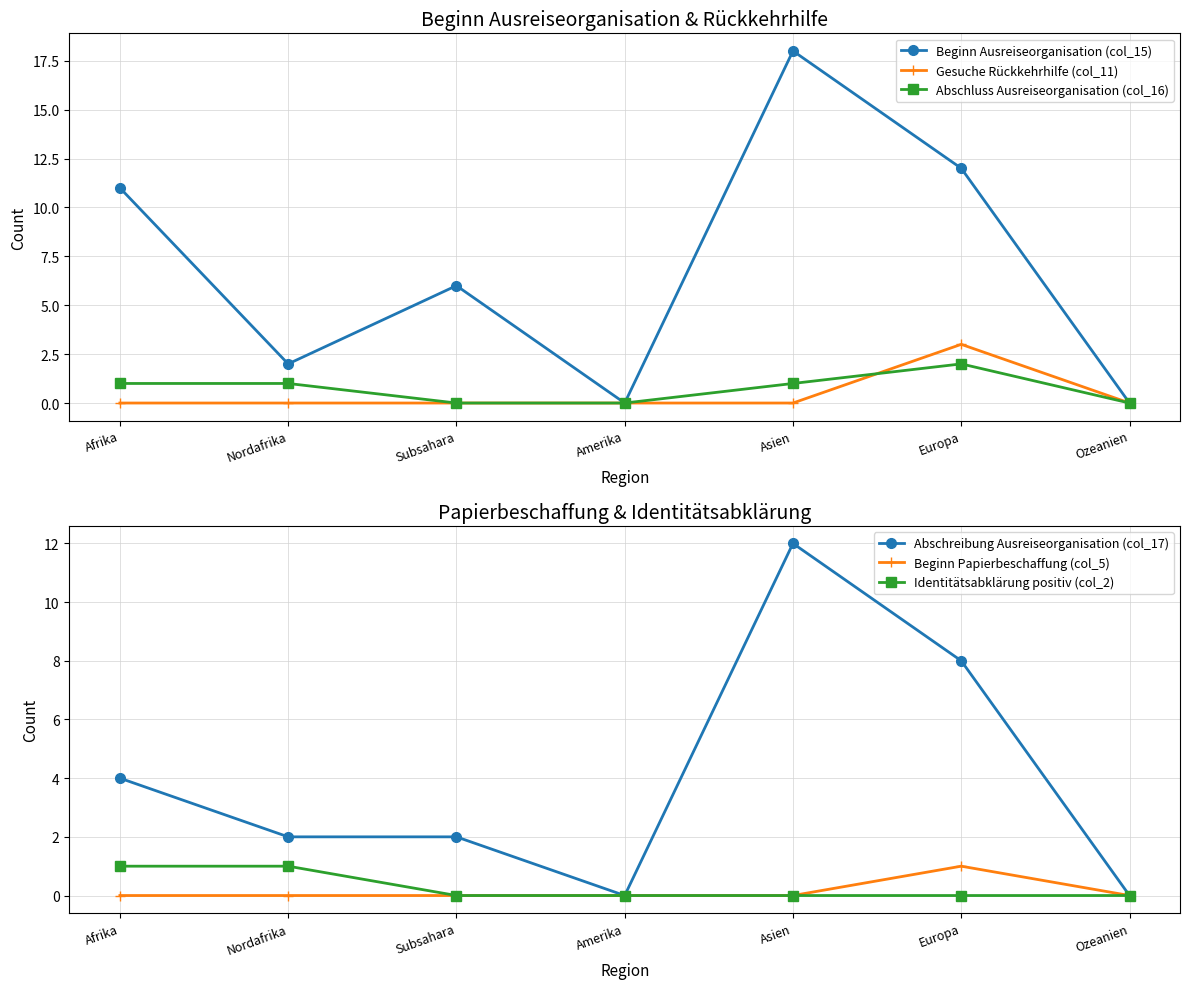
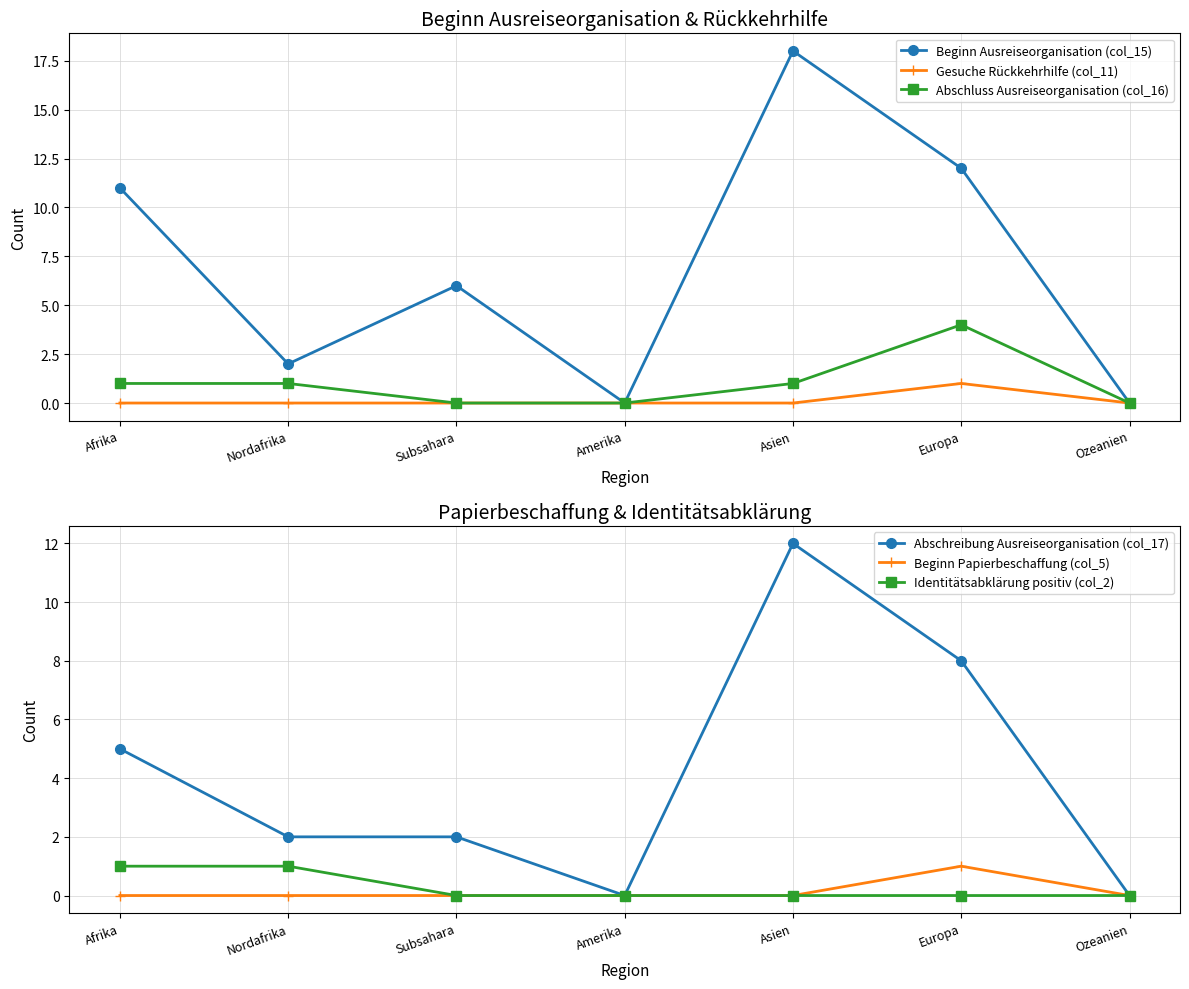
Beginn Ausreiseorganisation & Rückkehrhilfe, Gesuche Rückkehrhilfe (col_11), Europa: 3 -> 1
Beginn Ausreiseorganisation & Rückkehrhilfe, Abschluss Ausreiseorganisation (col_16), Europa: 2 -> 4
Papierbeschaffung & Identitätsabklärung, Abschreibung Ausreiseorganisation (col_17), Afrika: 4 -> 5
